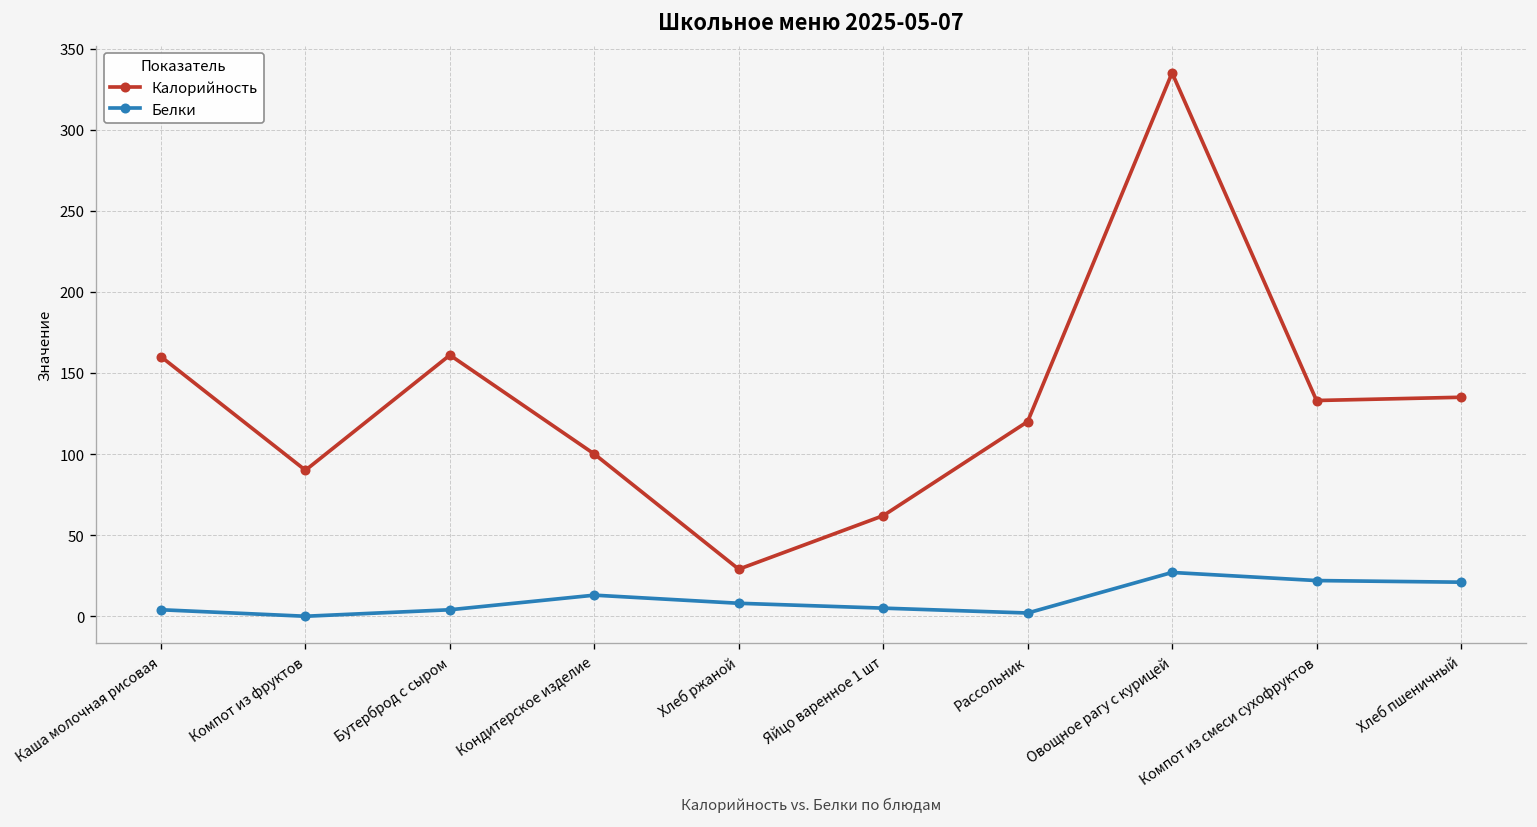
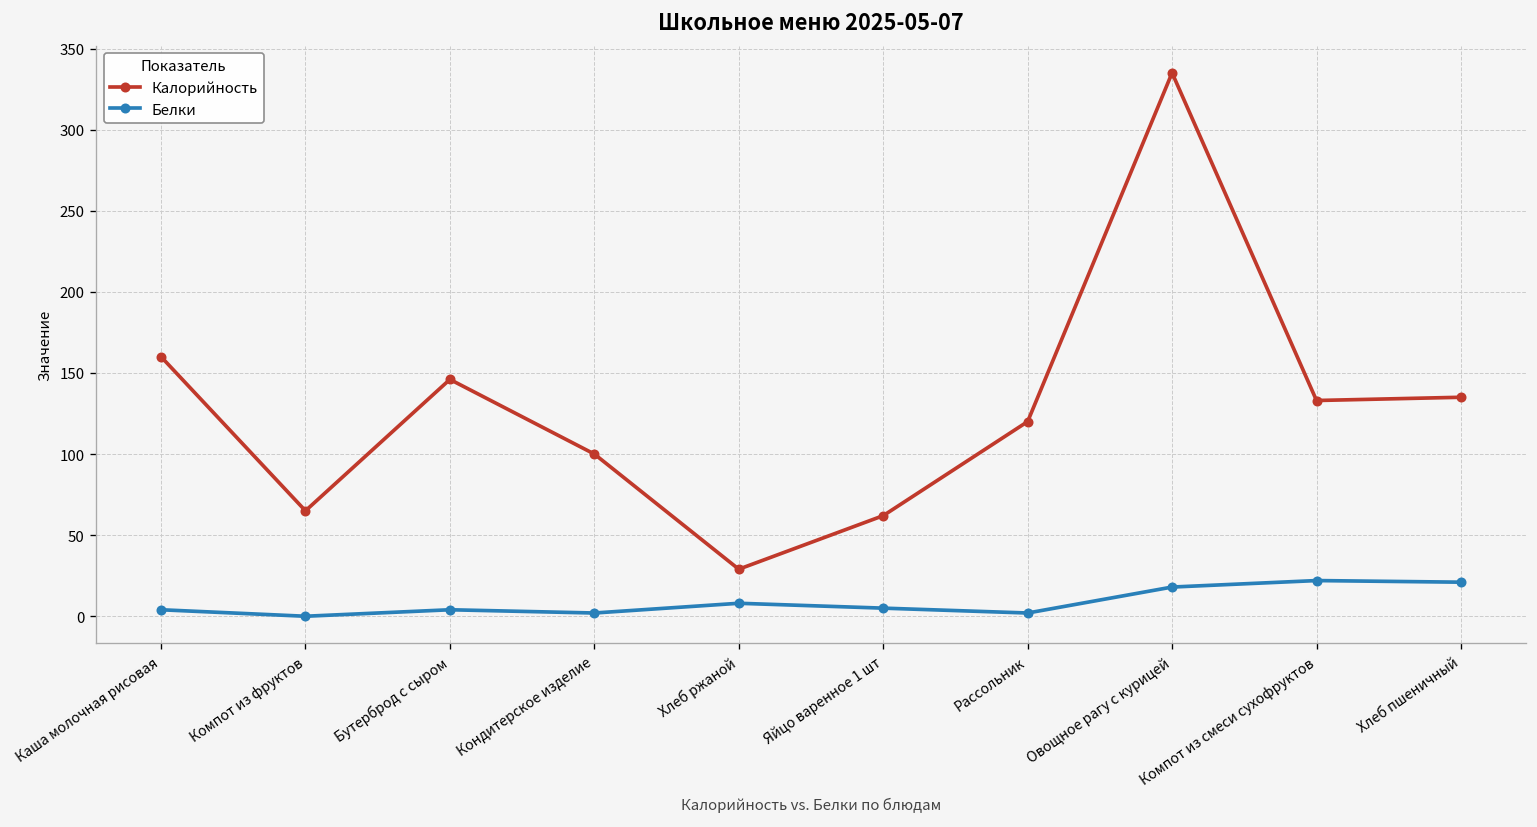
Калорийность, Компот из фруктов: 90 -> 65
Калорийность, Бутерброд с сыром: 161 -> 146
Белки, Кондитерское изделие: 13 -> 2
Белки, Овощное рагу с курицей: 27 -> 18
